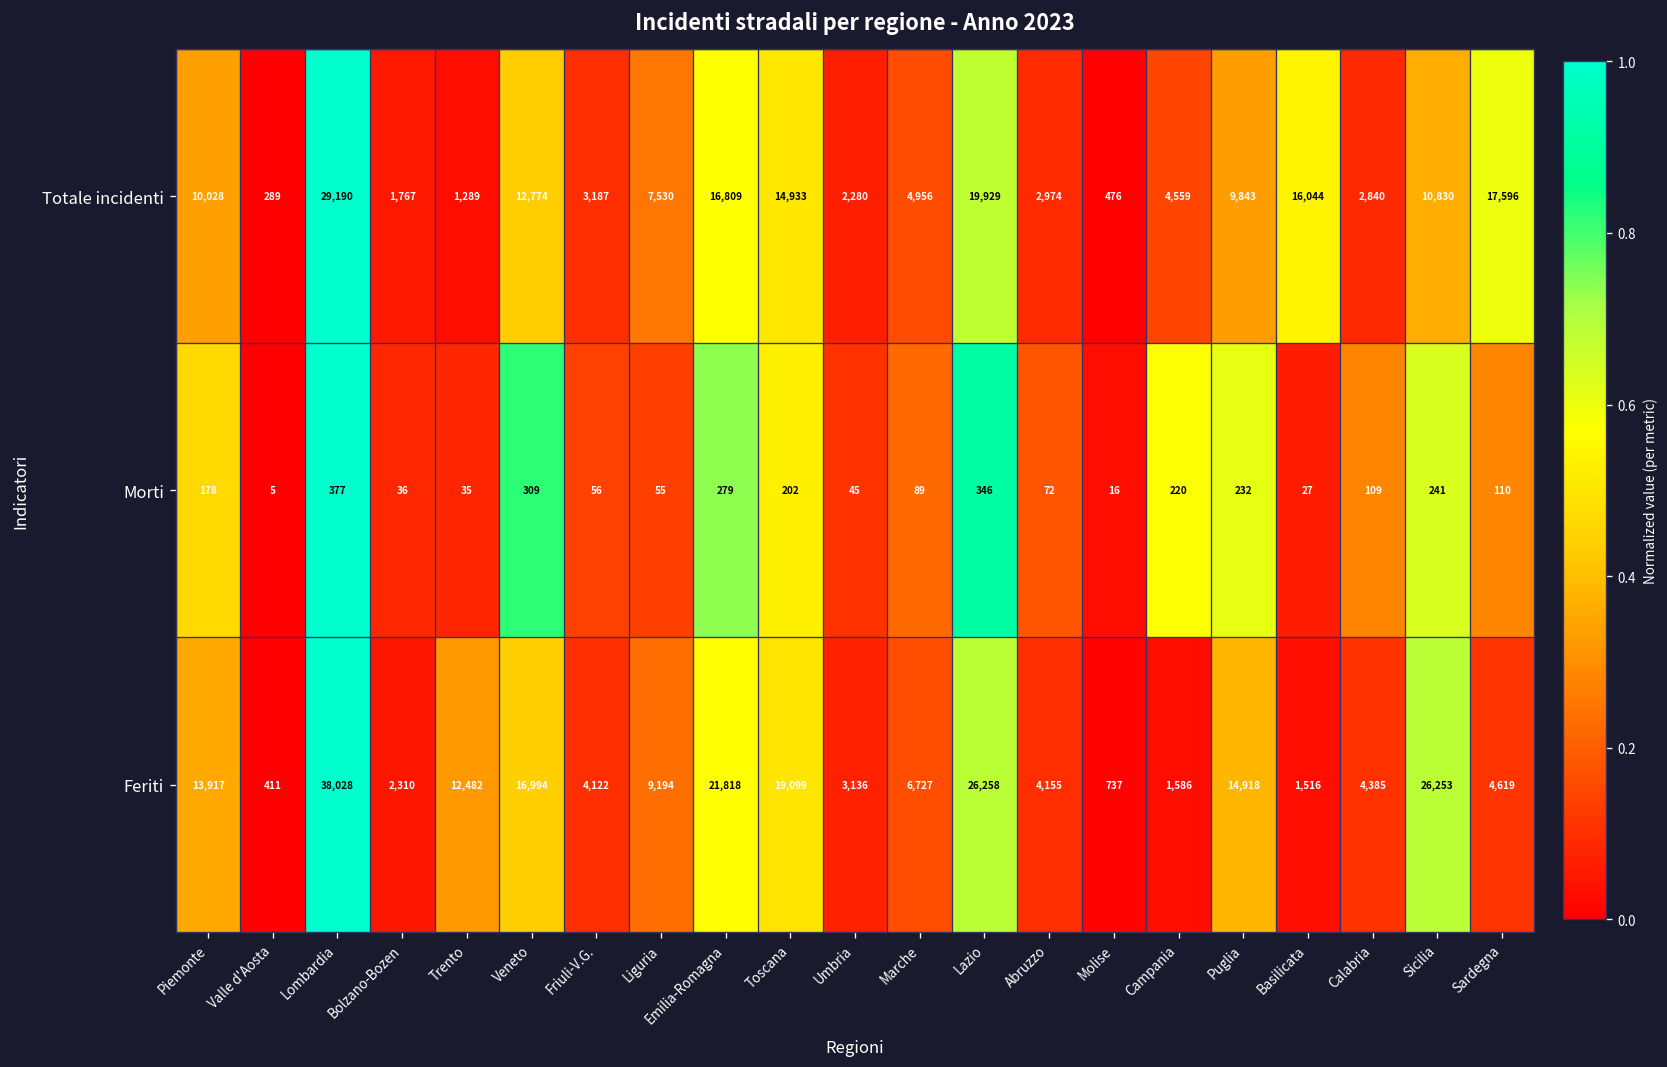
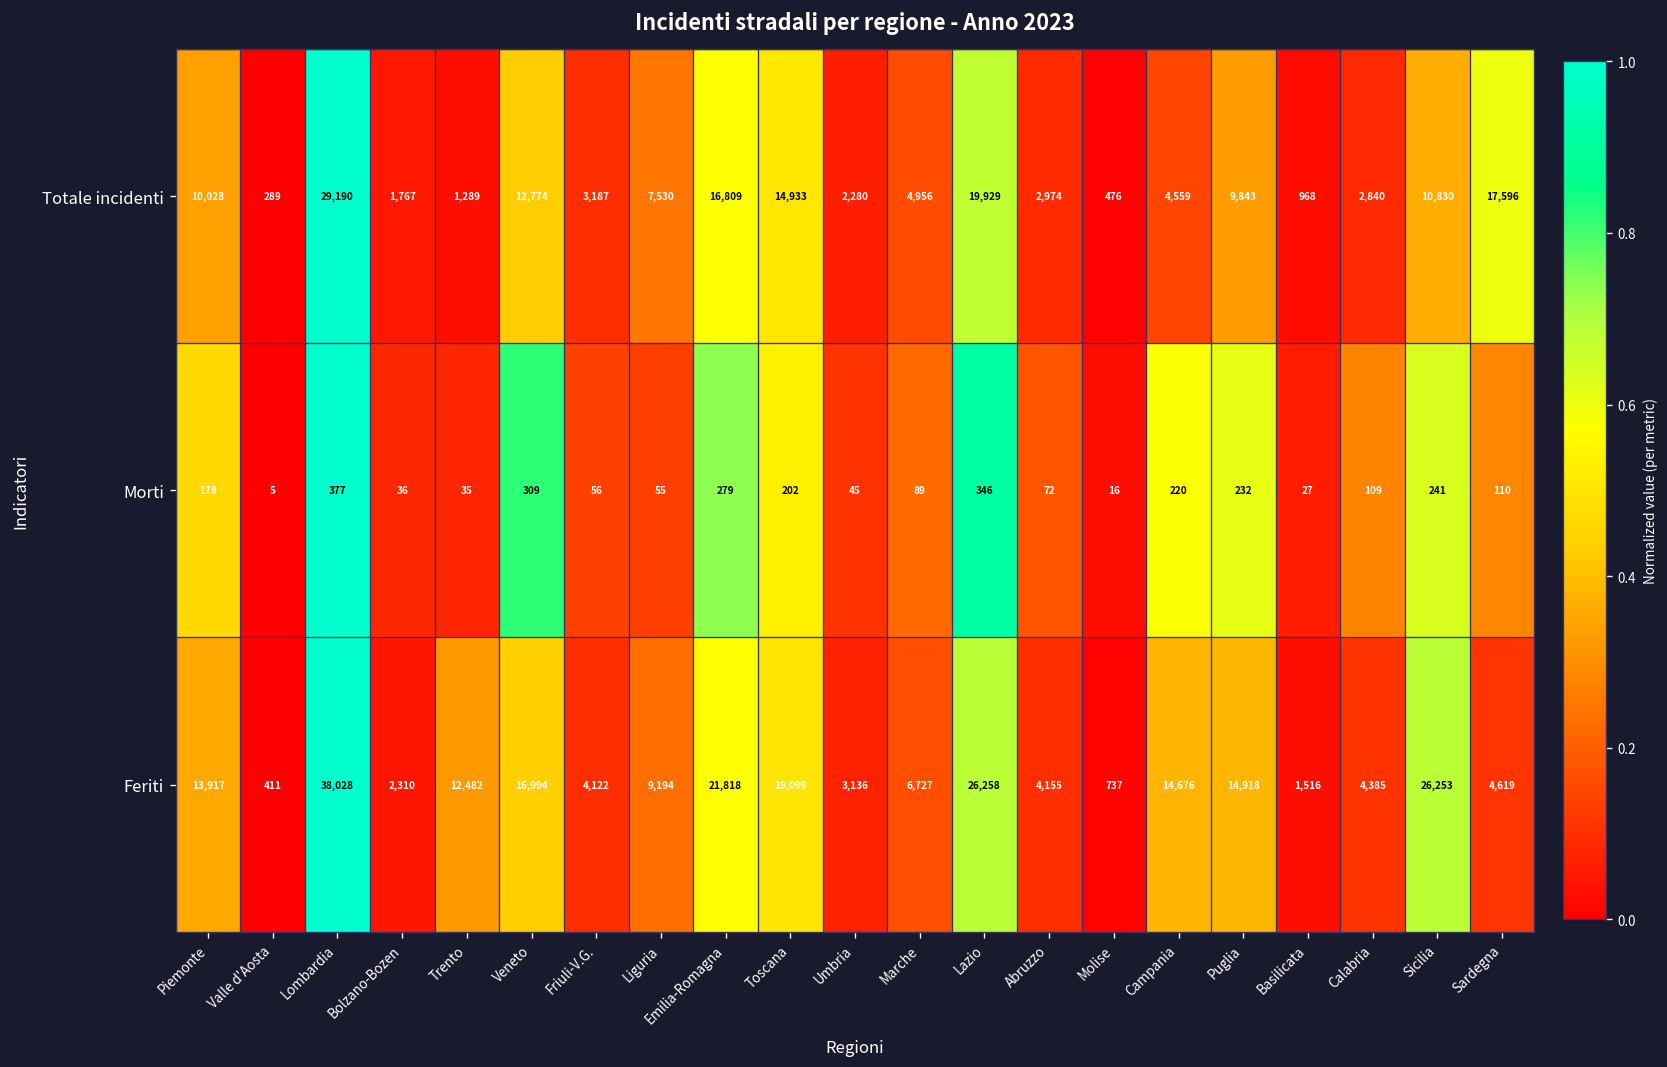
Totale incidenti, Basilicata: 16,044 -> 968
Feriti, Campania: 1,586 -> 14,676
